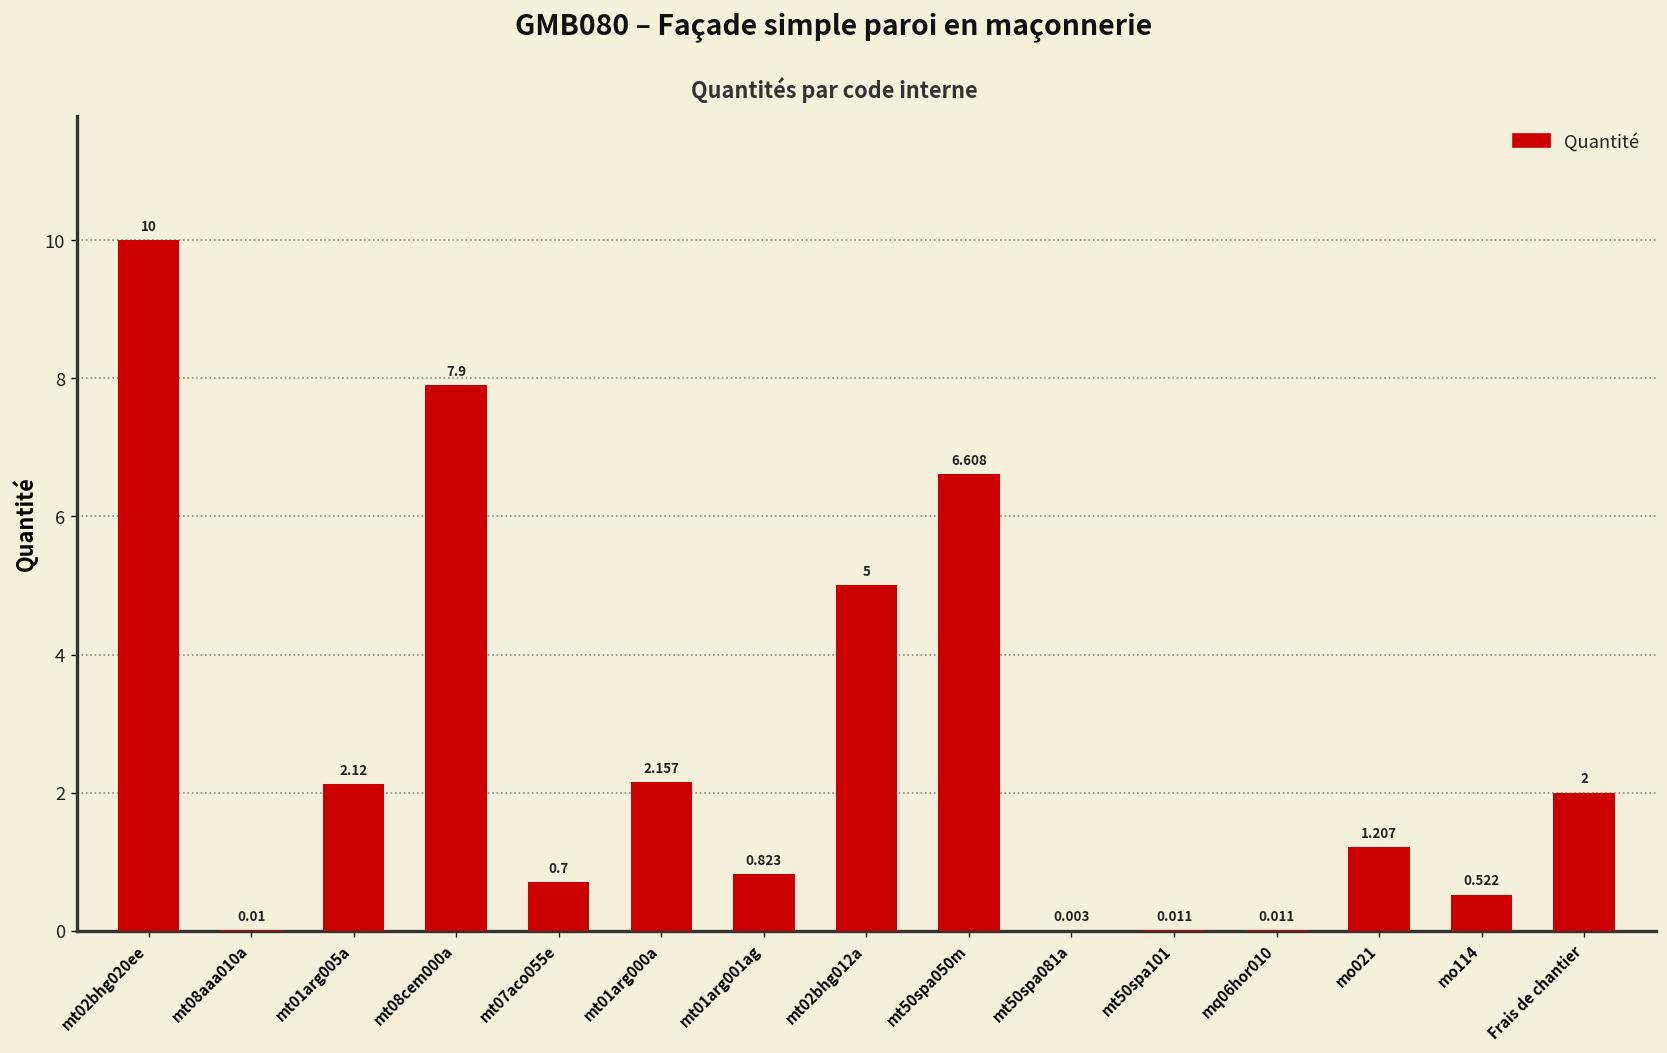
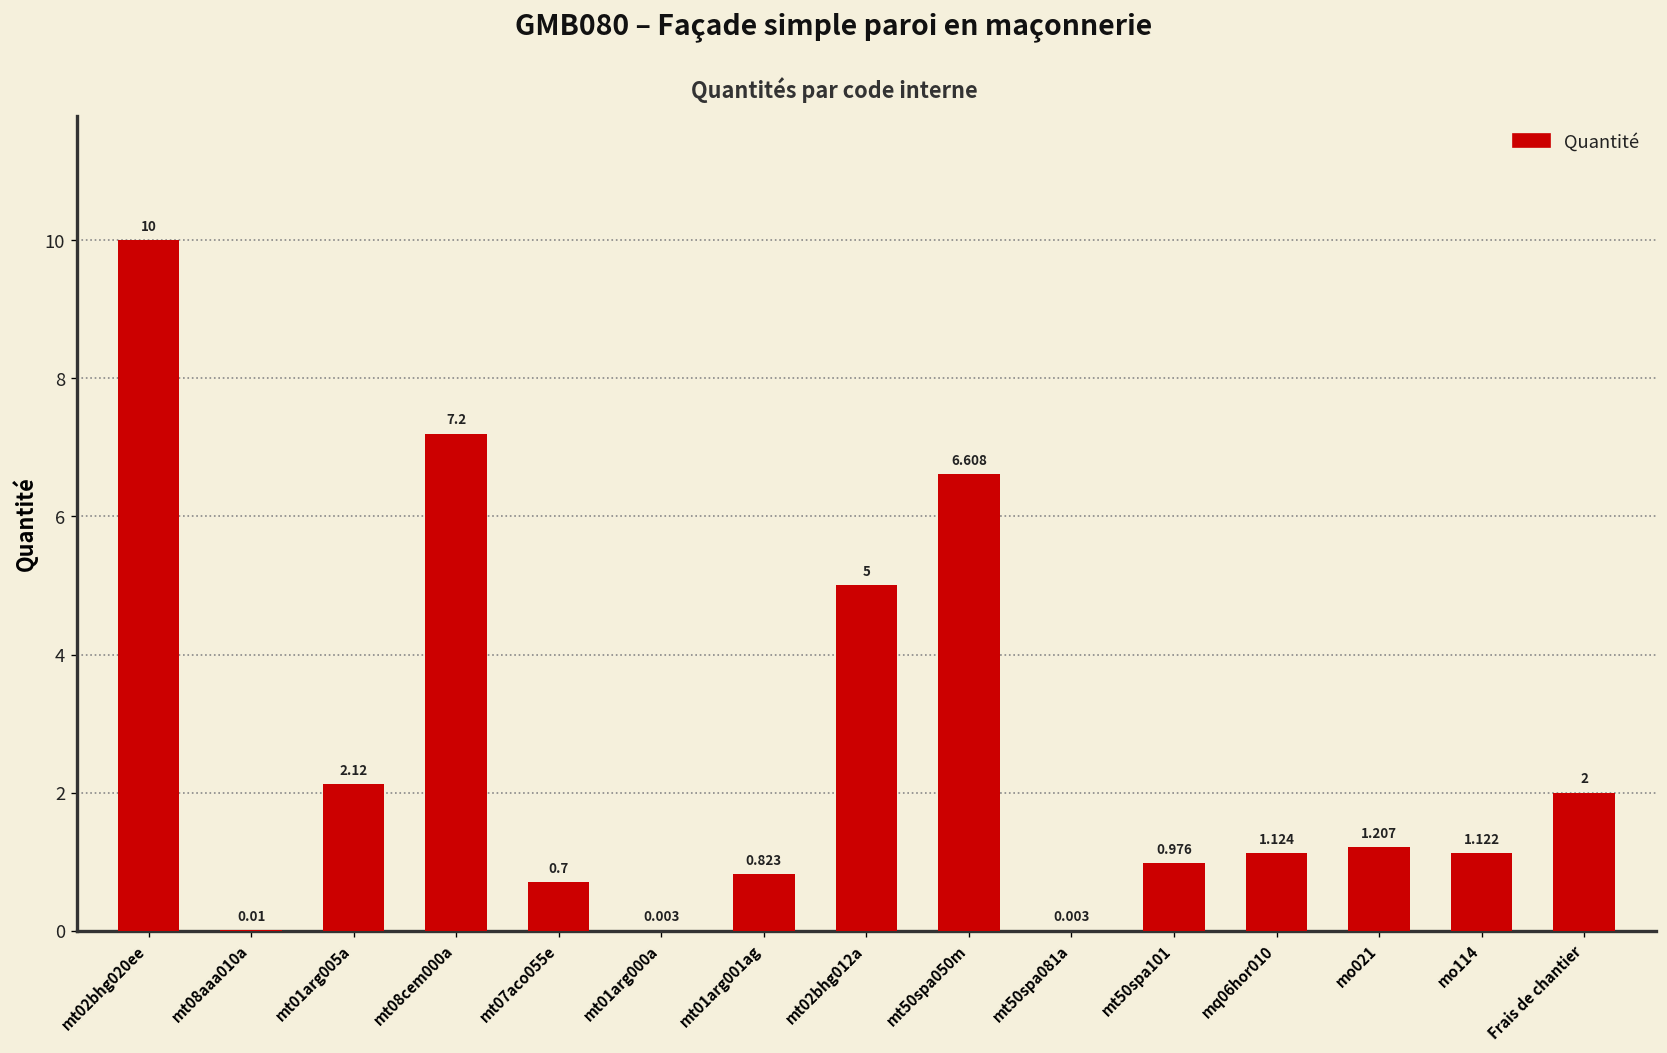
mt08cem000a: 7.9 -> 7.2
mt01arg000a: 2.157 -> 0.003
mt50spa101: 0.011 -> 0.976
mq06hor010: 0.011 -> 1.124
mo114: 0.522 -> 1.122
